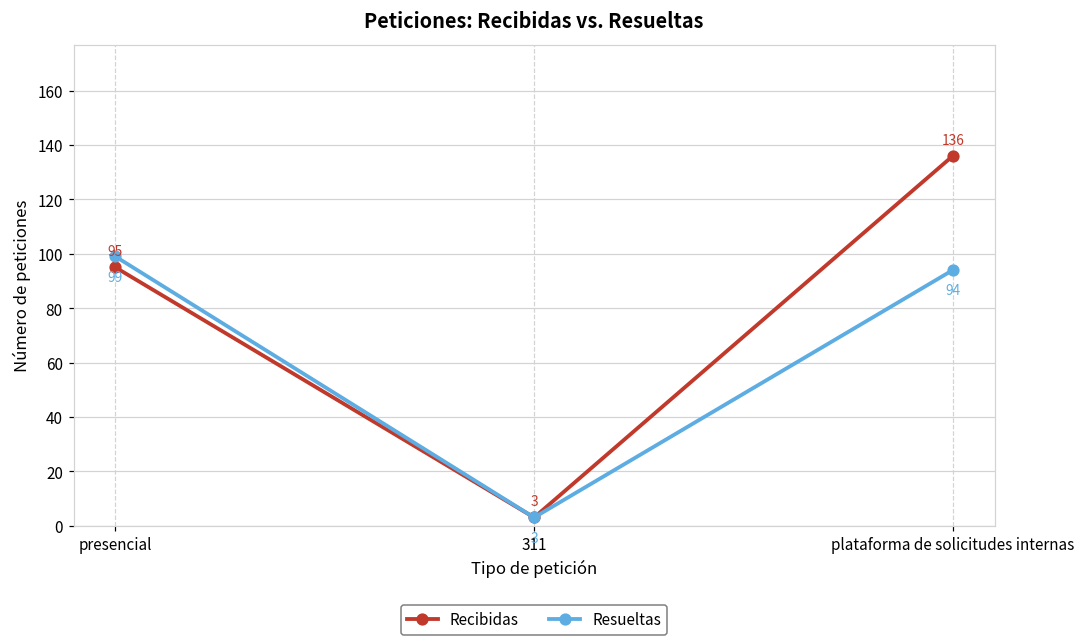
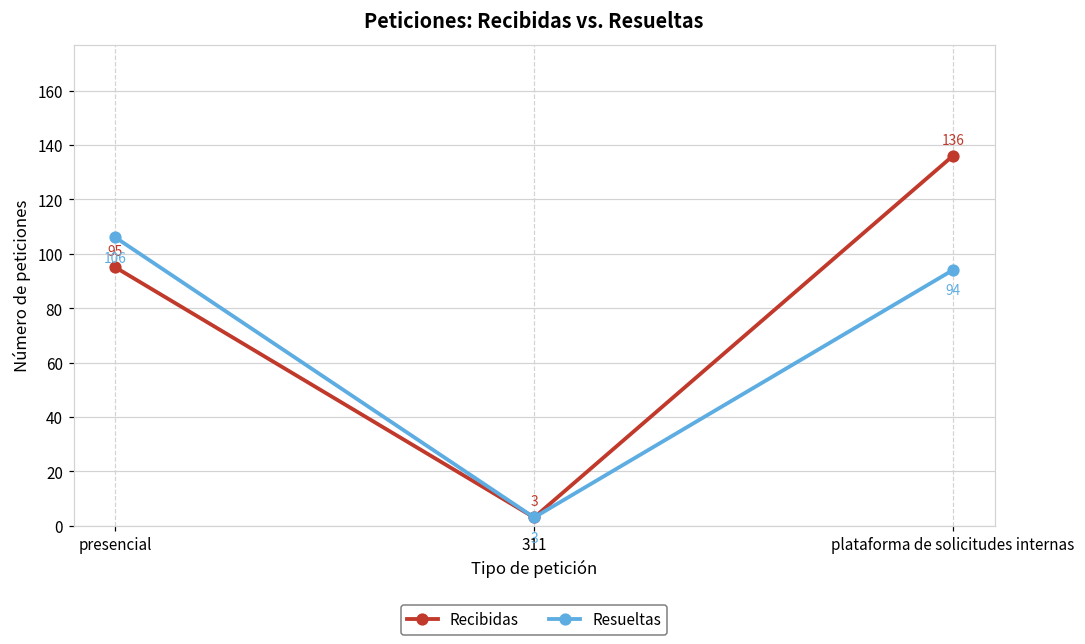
Resueltas, presencial: 99 -> 106
